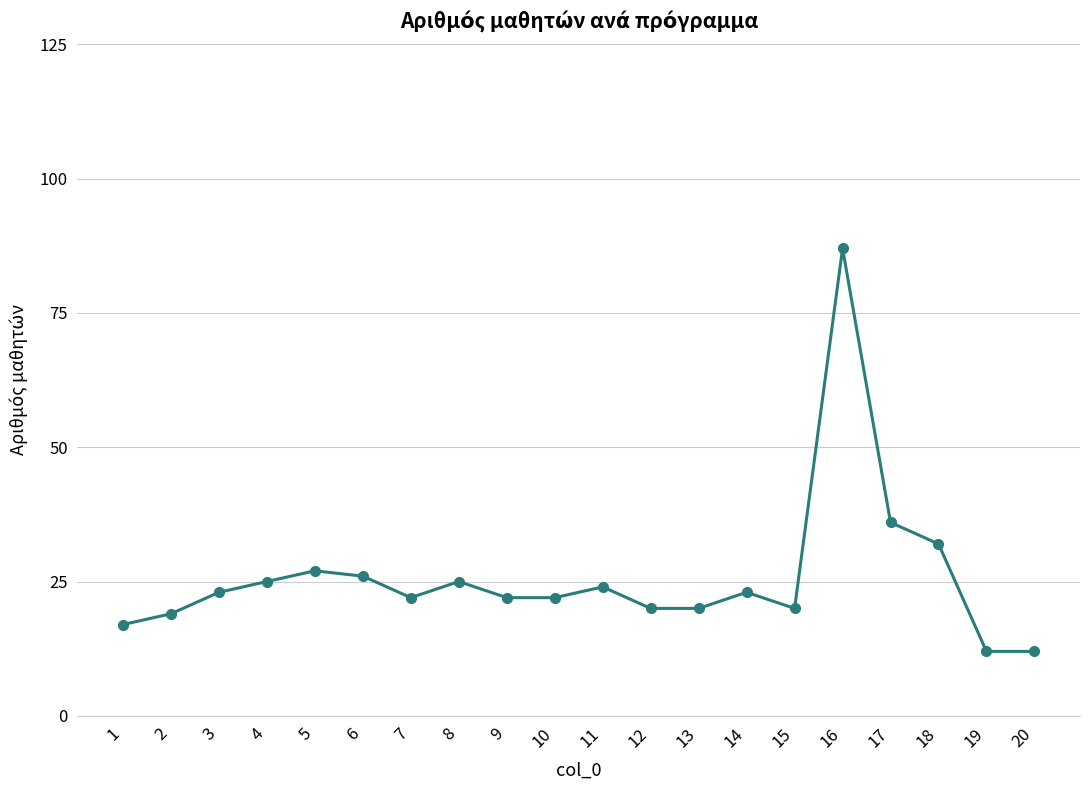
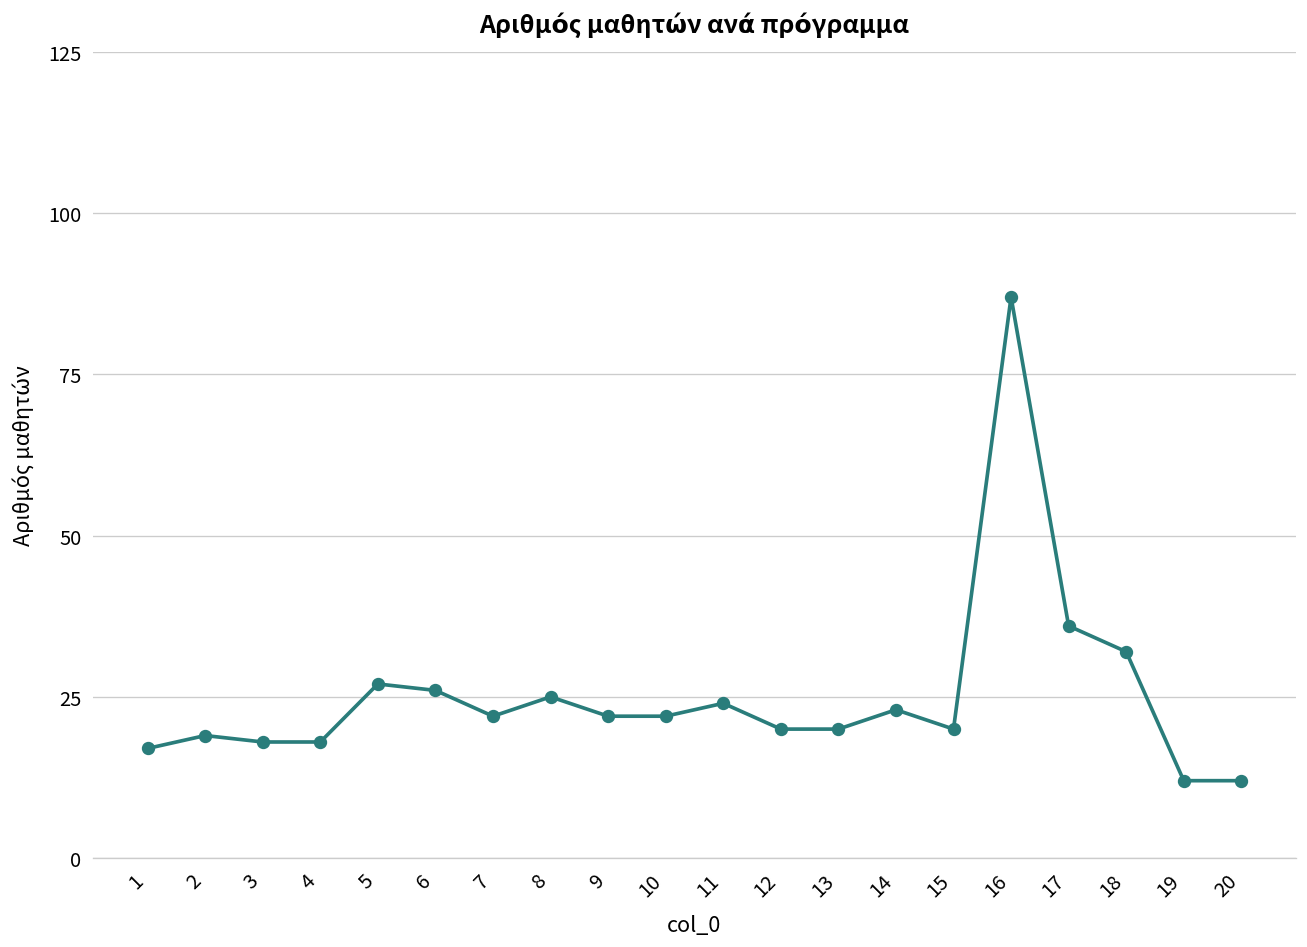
3: 23 -> 18
4: 25 -> 18
